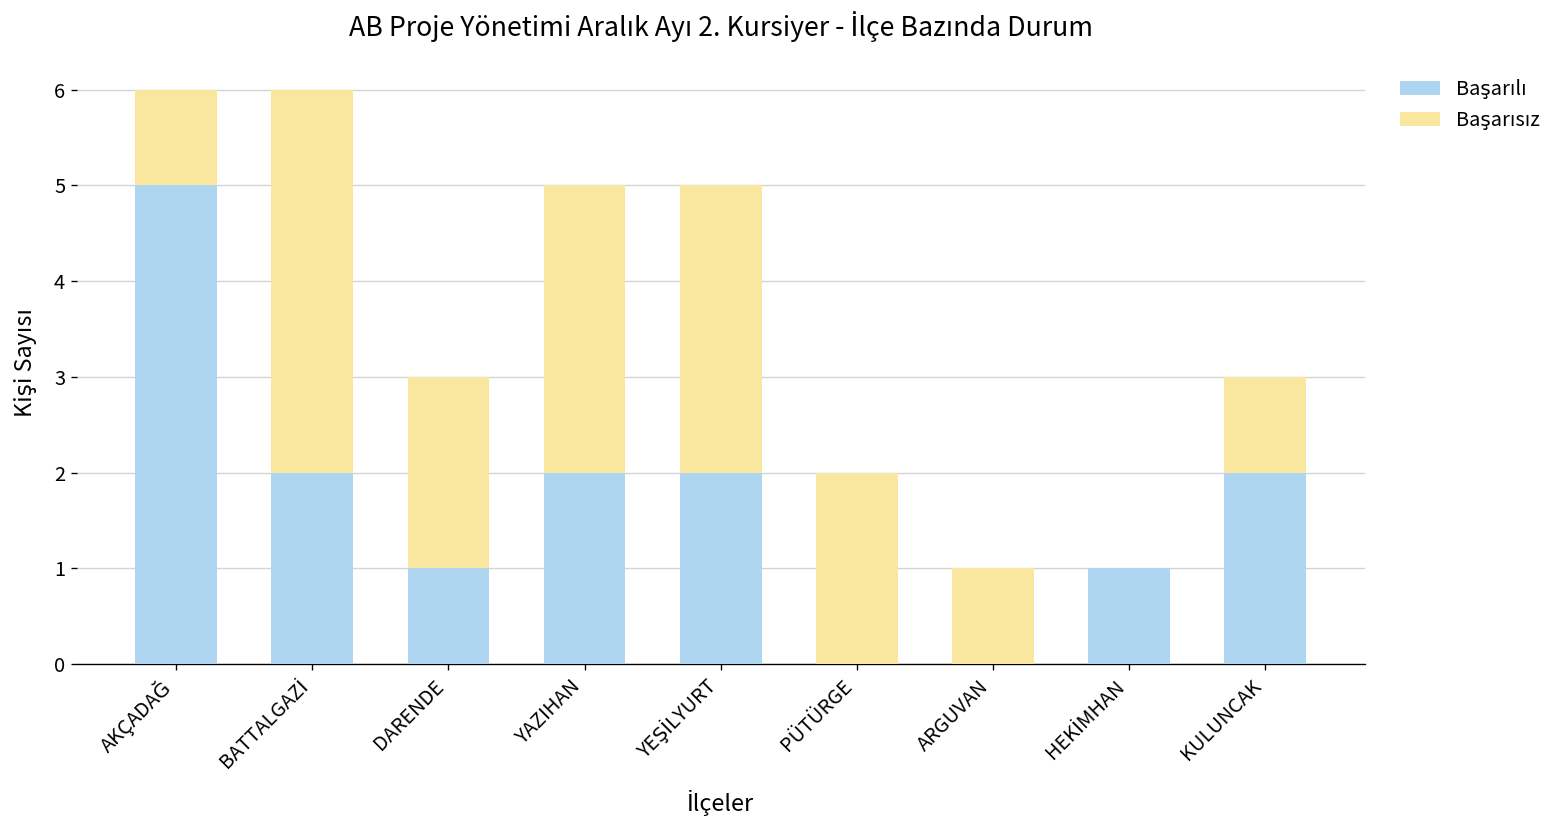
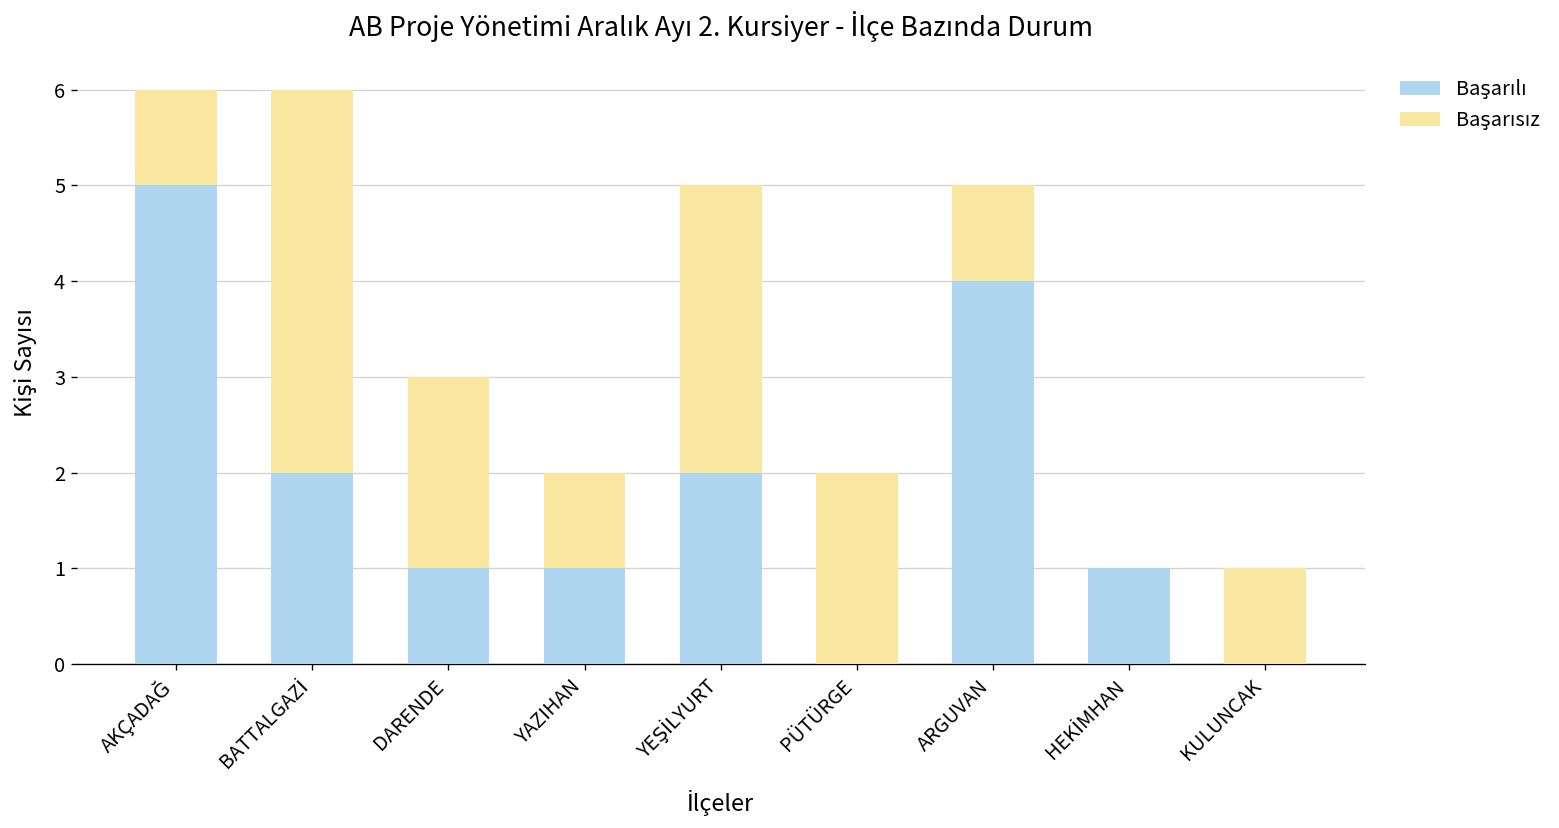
Başarılı, YAZIHAN: 2 -> 1
Başarısız, YAZIHAN: 3 -> 1
Başarılı, ARGUVAN: 0 -> 4
Başarılı, KULUNCAK: 2 -> 0
